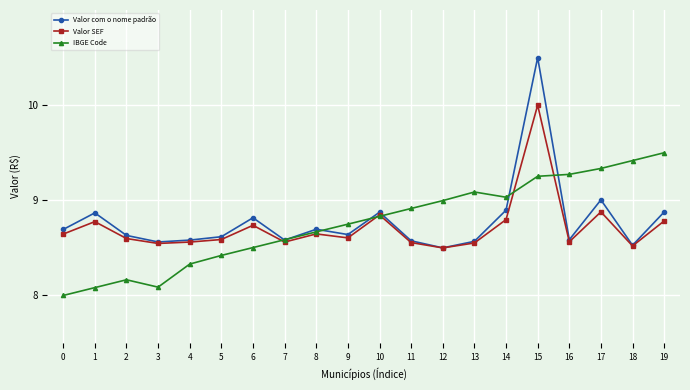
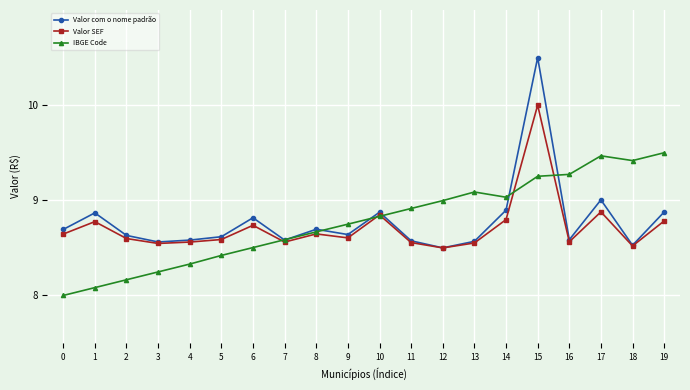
IBGE Code, 3: 8.1 -> 8.2
IBGE Code, 17: 9.3 -> 9.5
